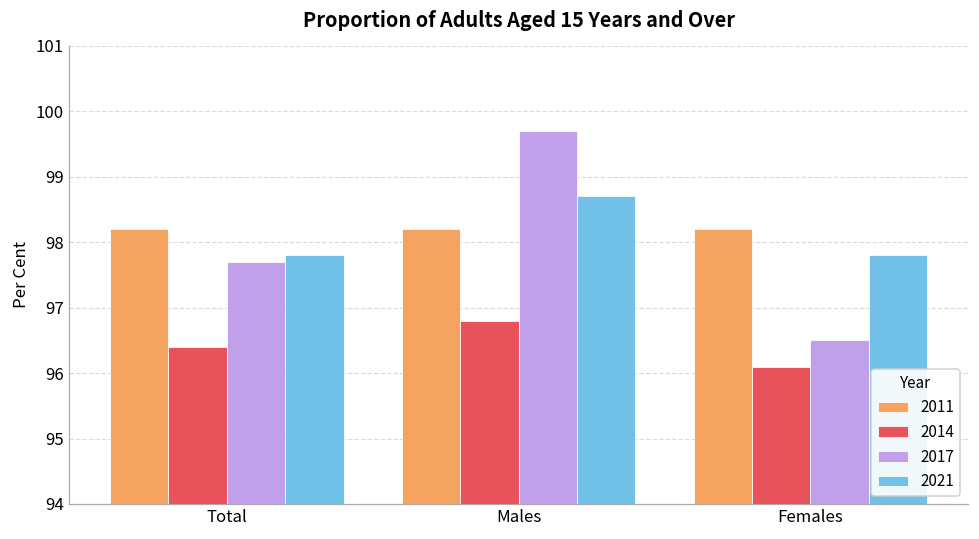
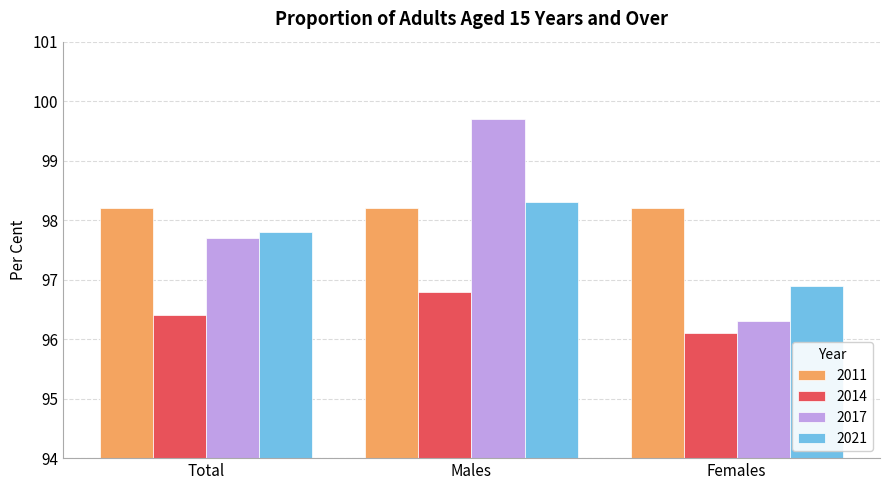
2021, Males: 98.7 -> 98.3
2017, Females: 96.5 -> 96.3
2021, Females: 97.8 -> 96.9
